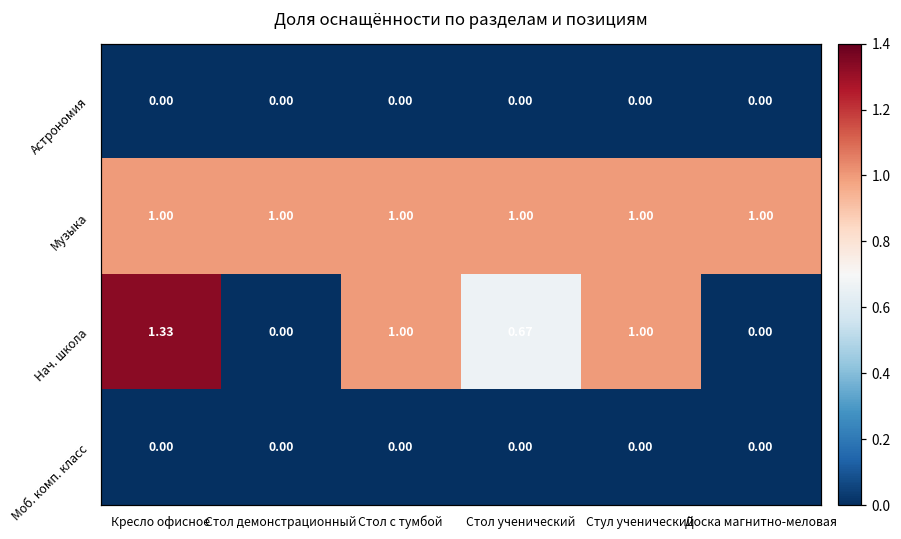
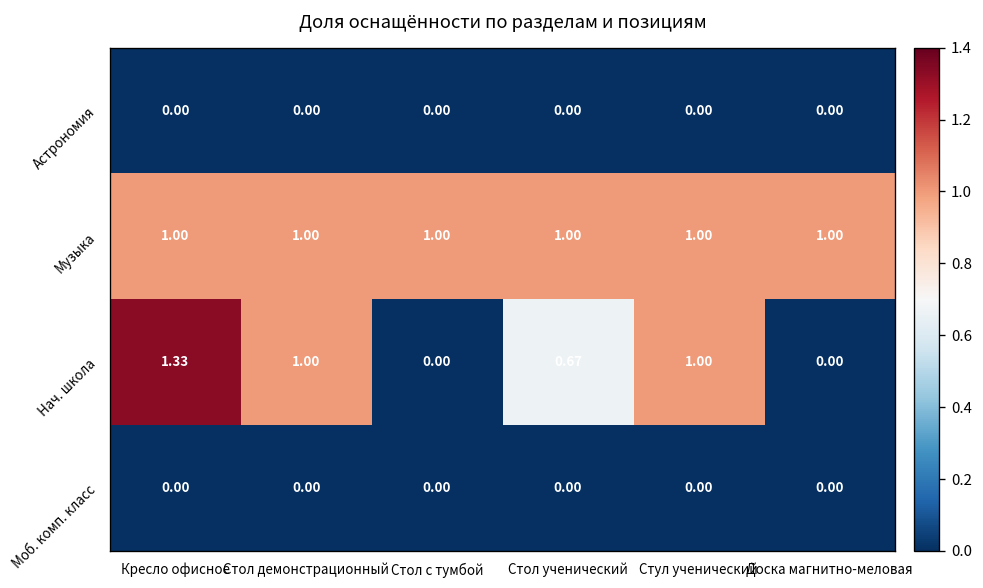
Нач. школа, Стол демонстрационный: 0.00 -> 1.00
Нач. школа, Стол с тумбой: 1.00 -> 0.00
